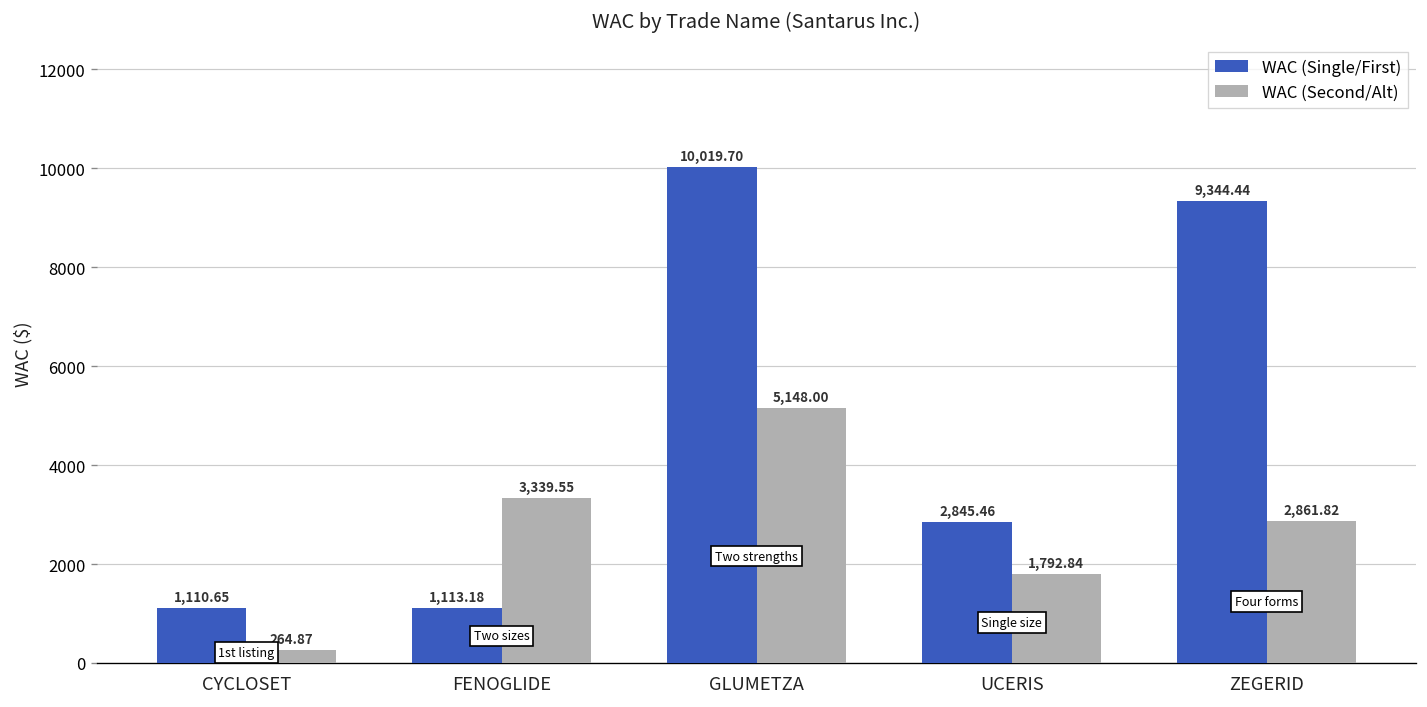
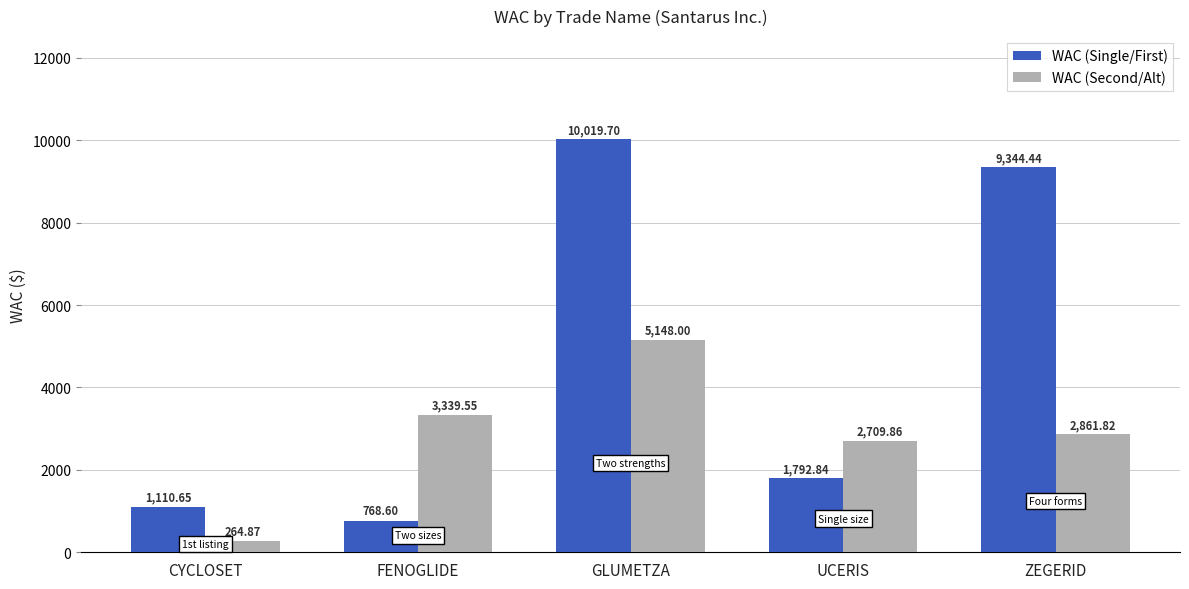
WAC (Single/First), FENOGLIDE: 1,113.18 -> 768.60
WAC (Single/First), UCERIS: 2,845.46 -> 1,792.84
WAC (Second/Alt), UCERIS: 1,792.84 -> 2,709.86
